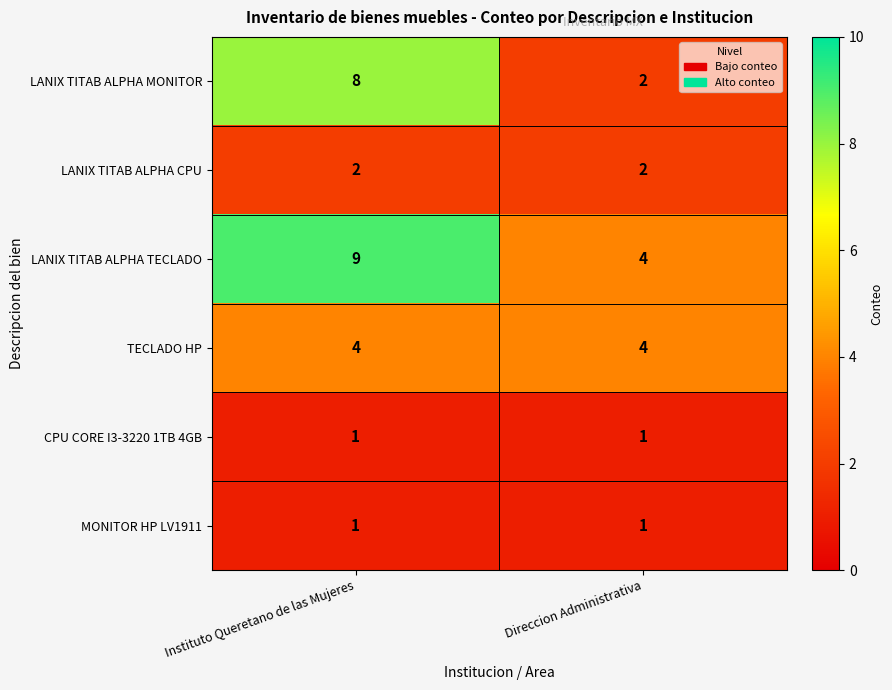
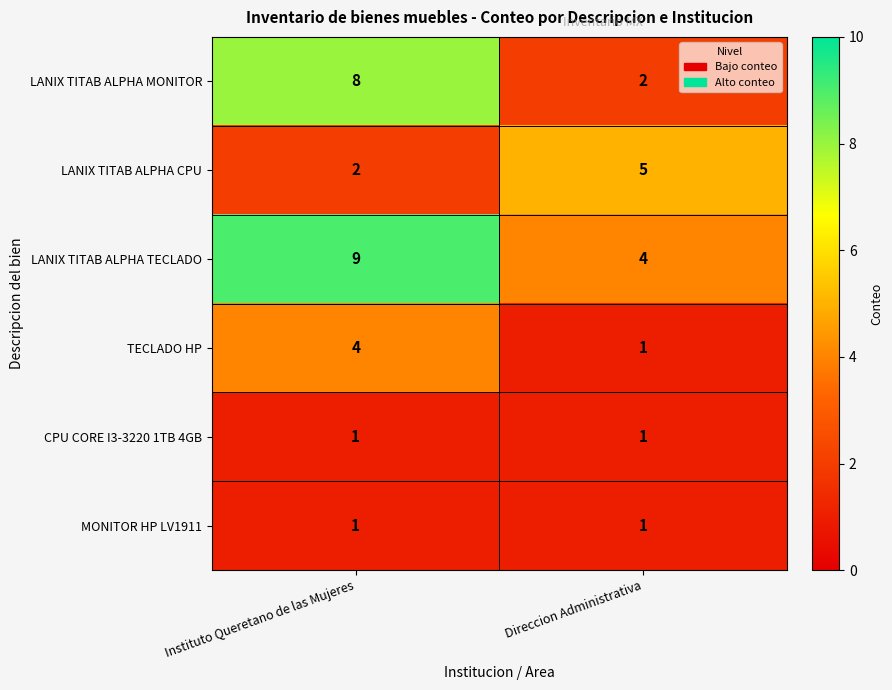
LANIX TITAB ALPHA CPU, Direccion Administrativa: 2 -> 5
TECLADO HP, Direccion Administrativa: 4 -> 1
